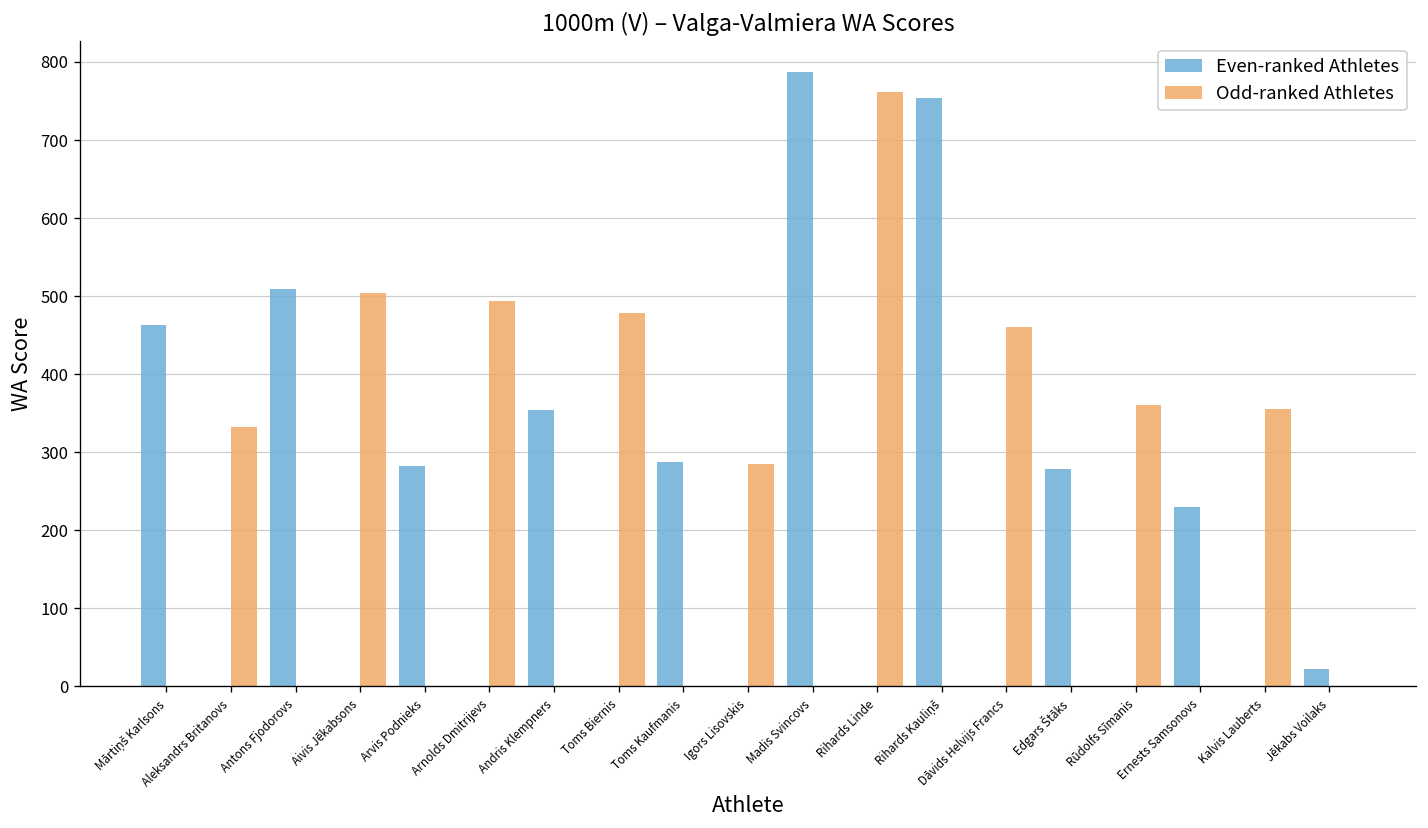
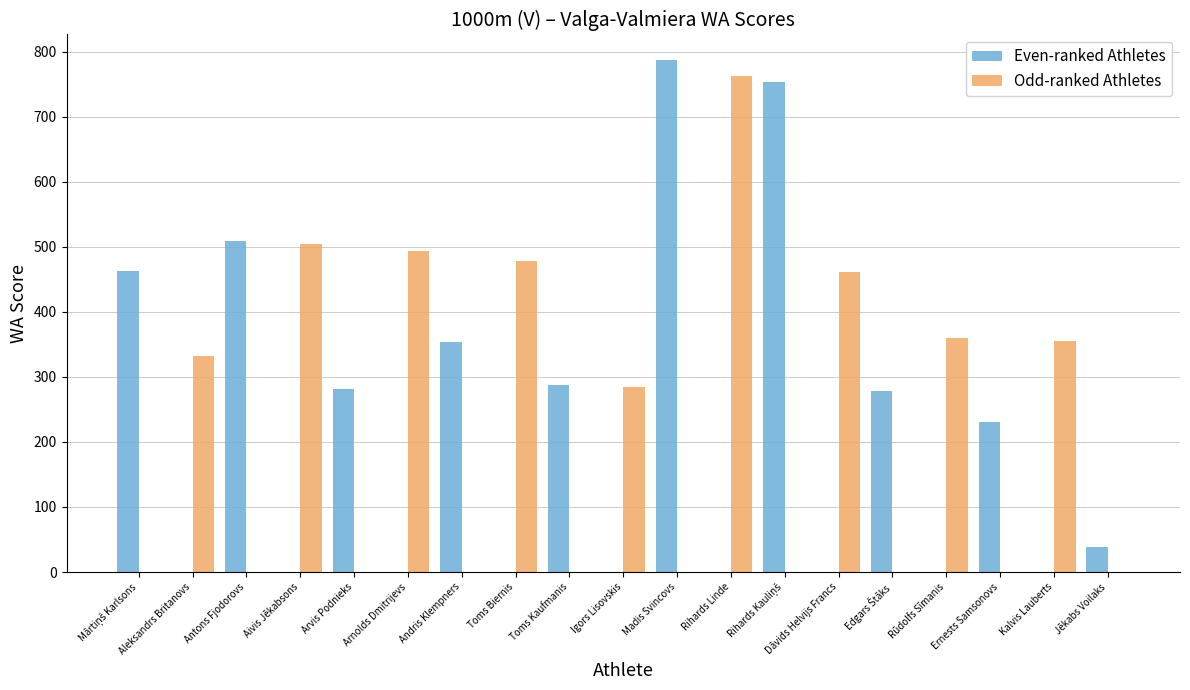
Even-ranked Athletes, Jēkabs Voilaks: 20 -> 40
